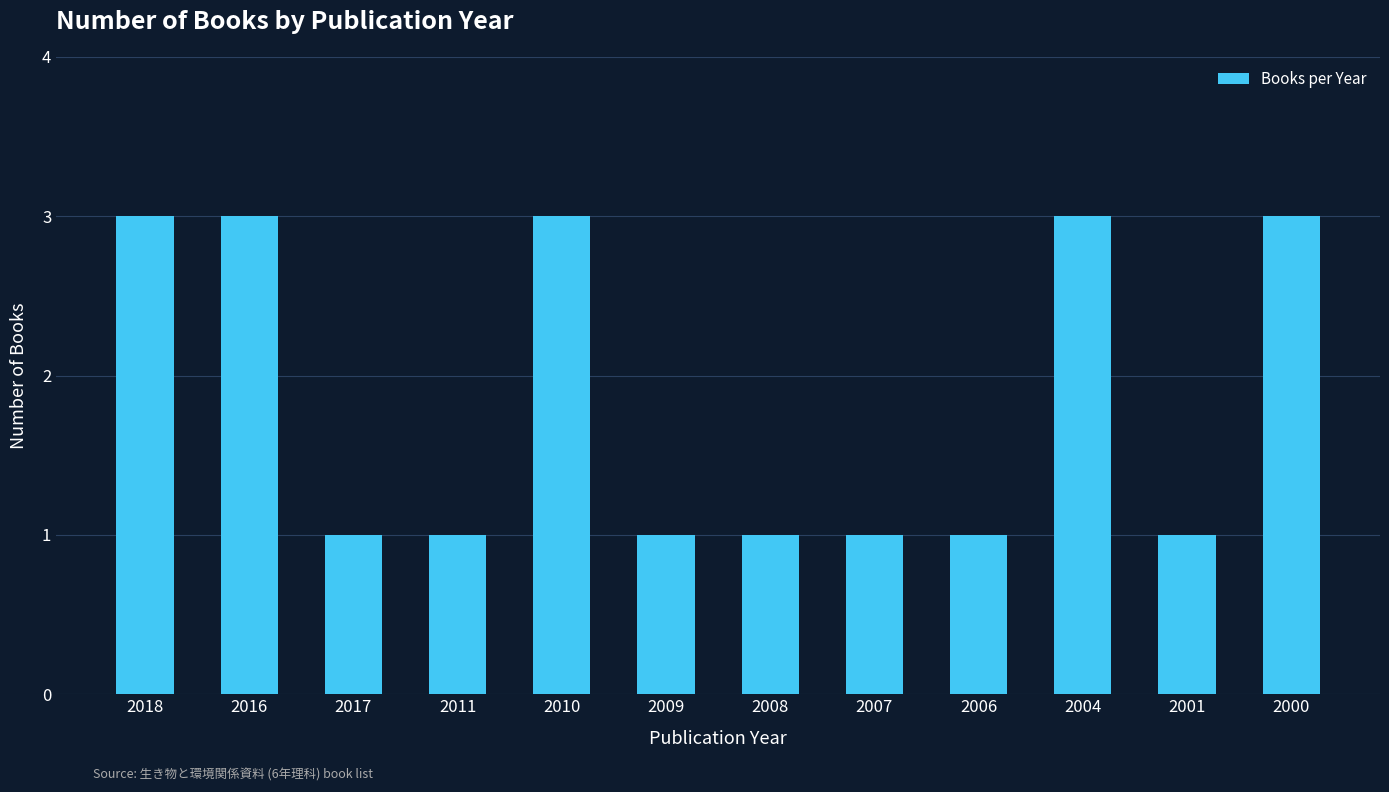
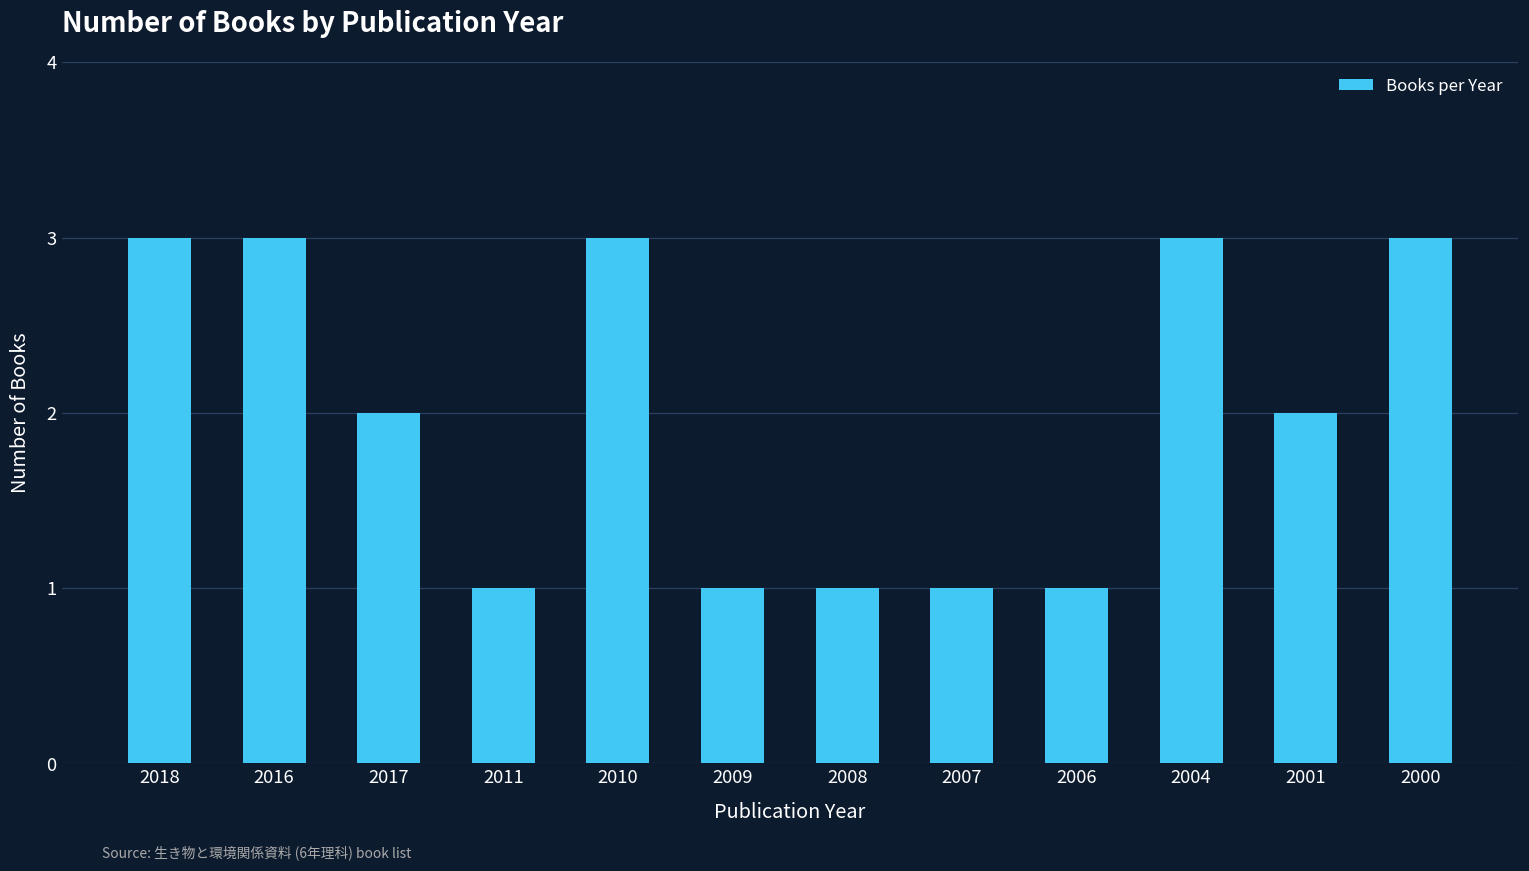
2017: 1 -> 2
2001: 1 -> 2
